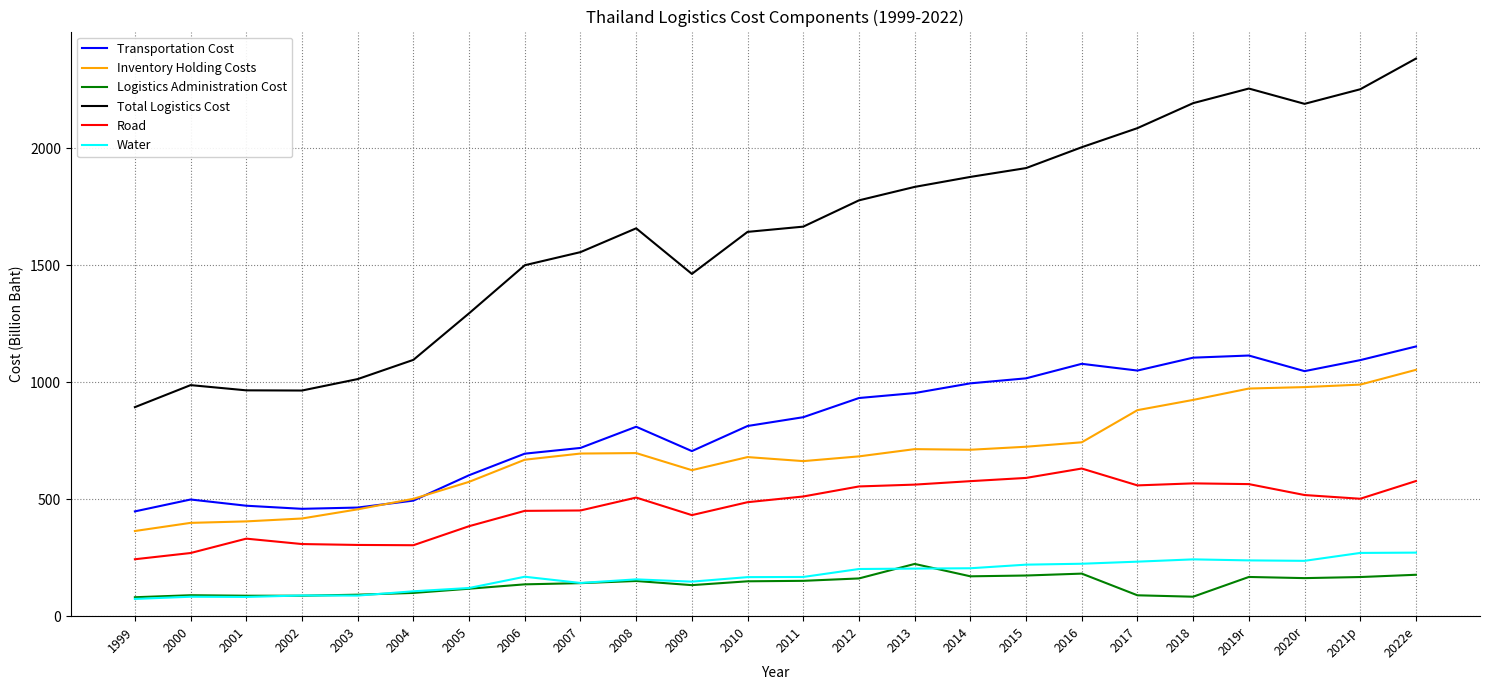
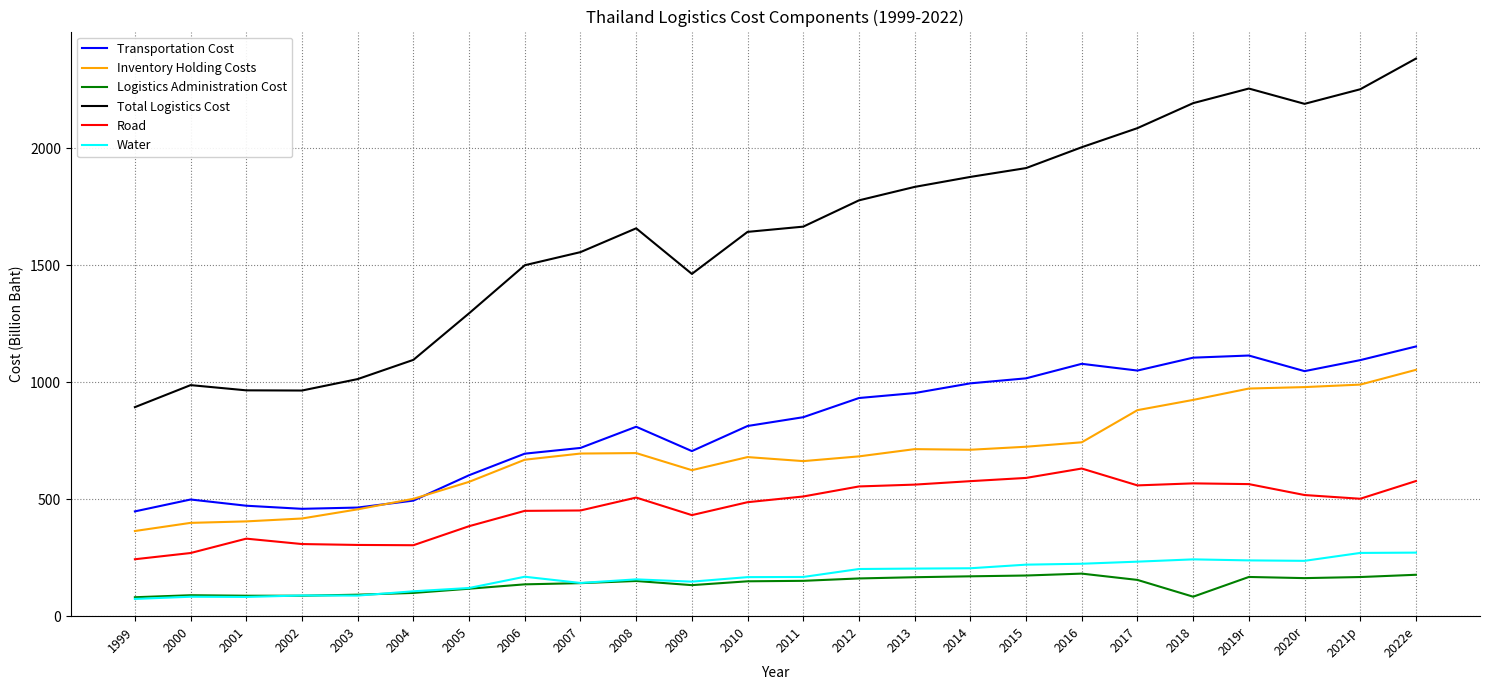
Logistics Administration Cost, 2013: 220 -> 170
Logistics Administration Cost, 2017: 90 -> 160
